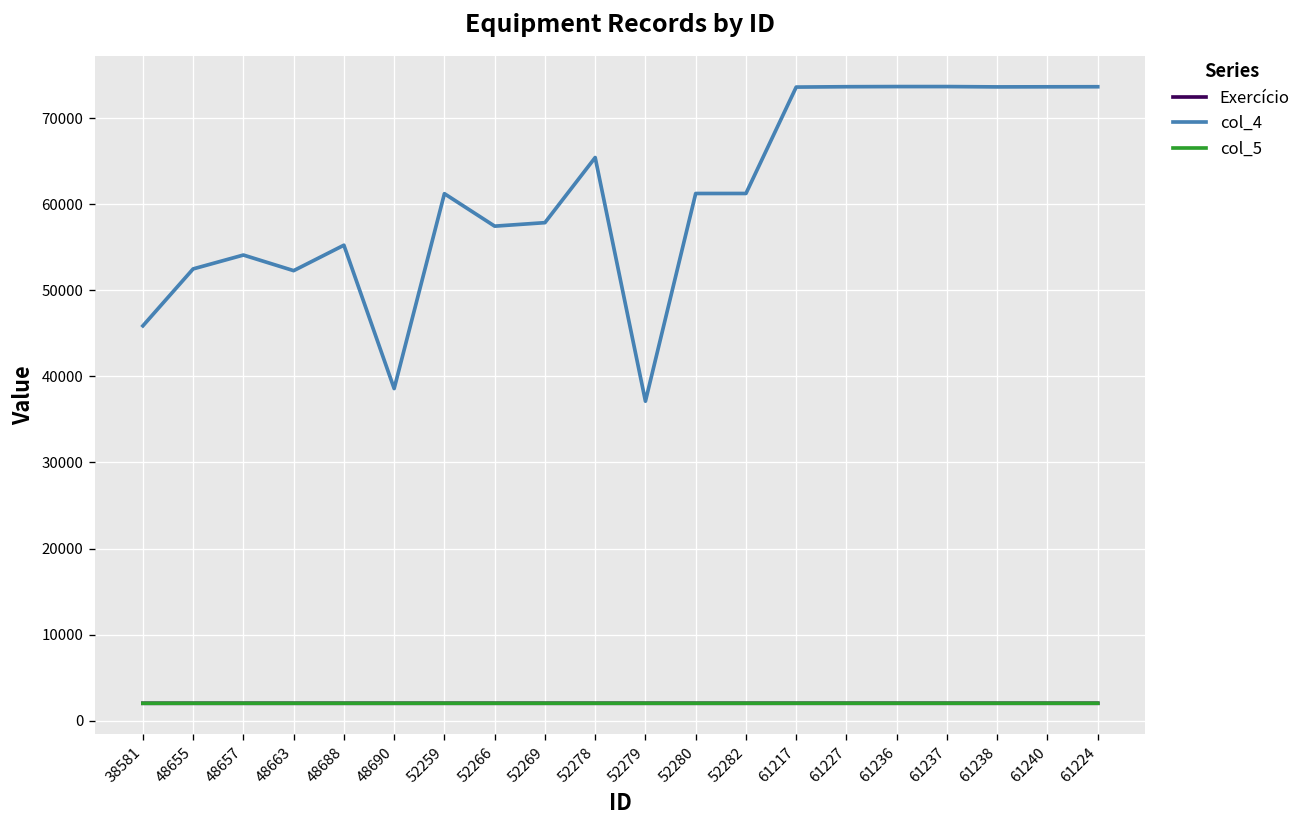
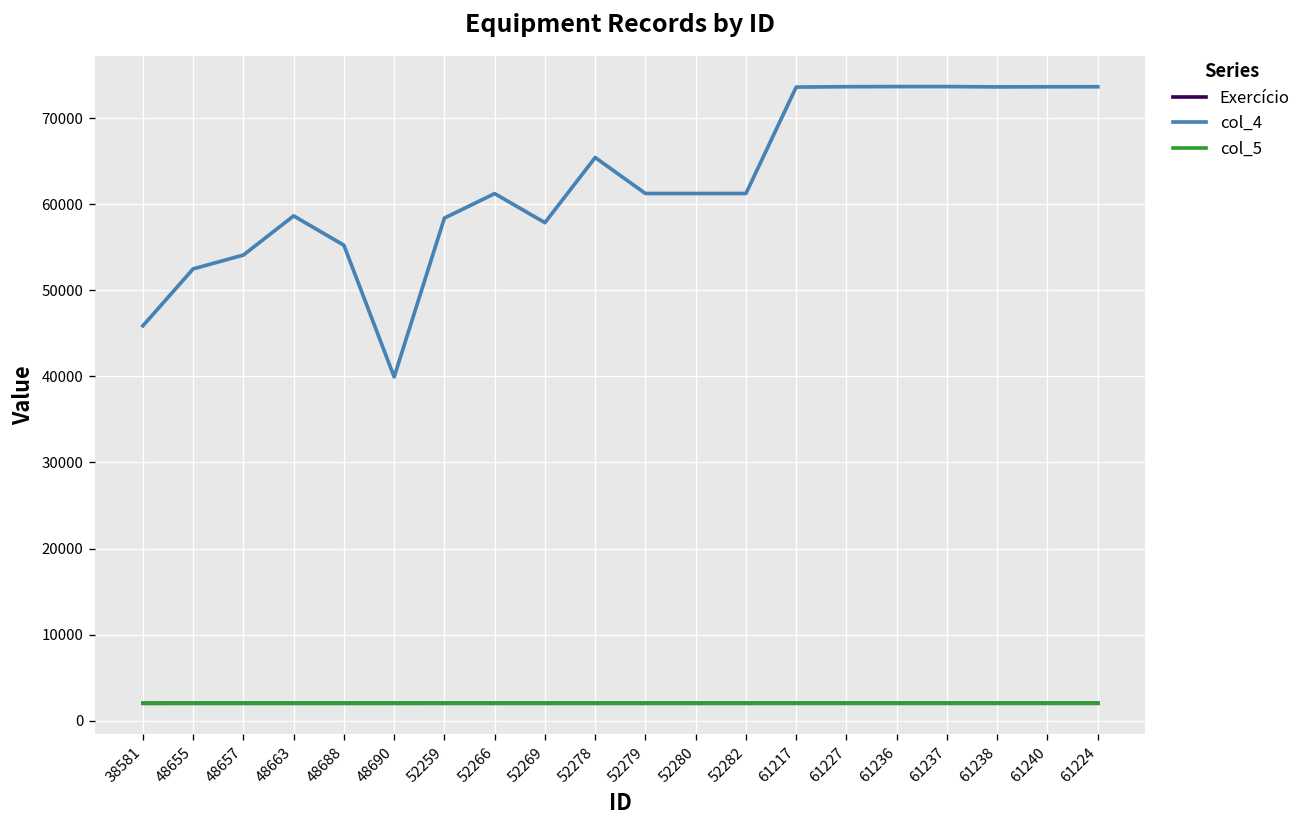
col_4, 48663: 52000 -> 59000
col_4, 48690: 39000 -> 40000
col_4, 52259: 61000 -> 58000
col_4, 52266: 57000 -> 61000
col_4, 52279: 37000 -> 61000
